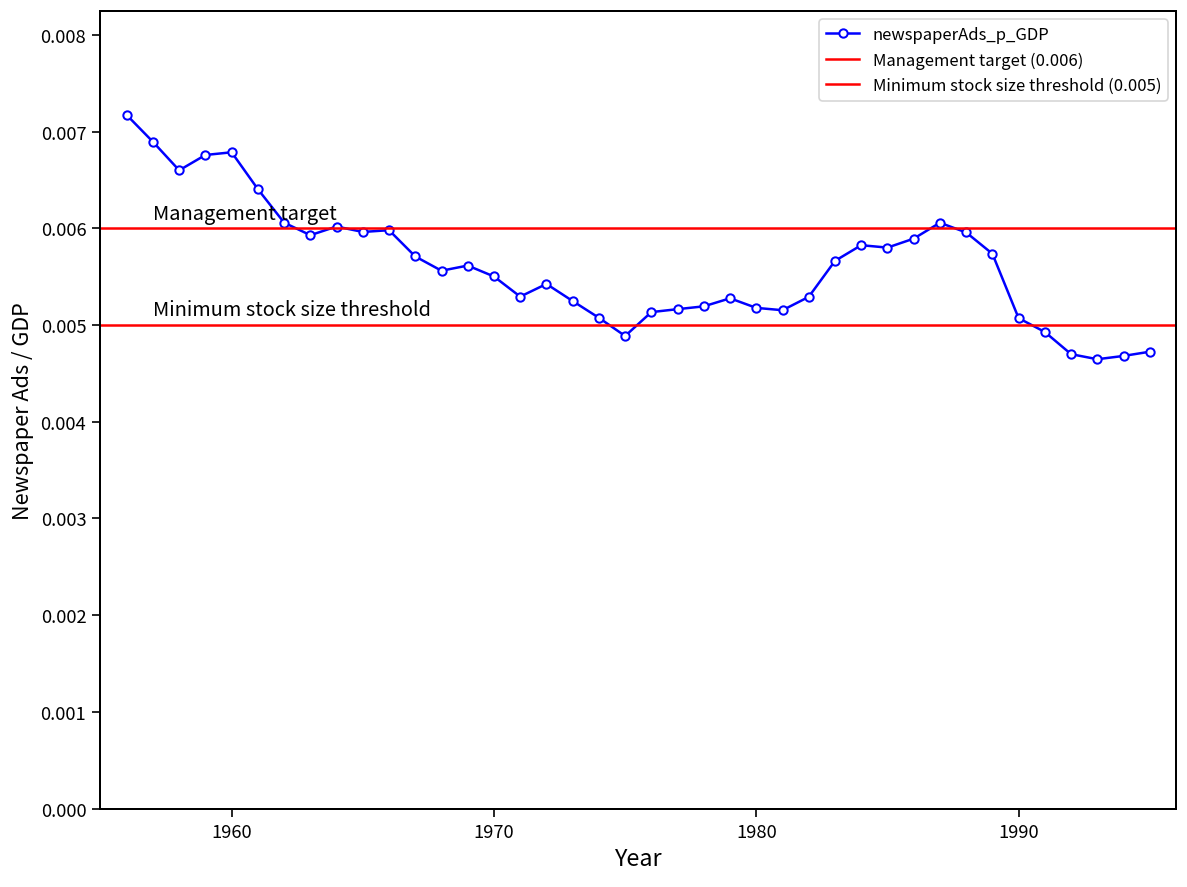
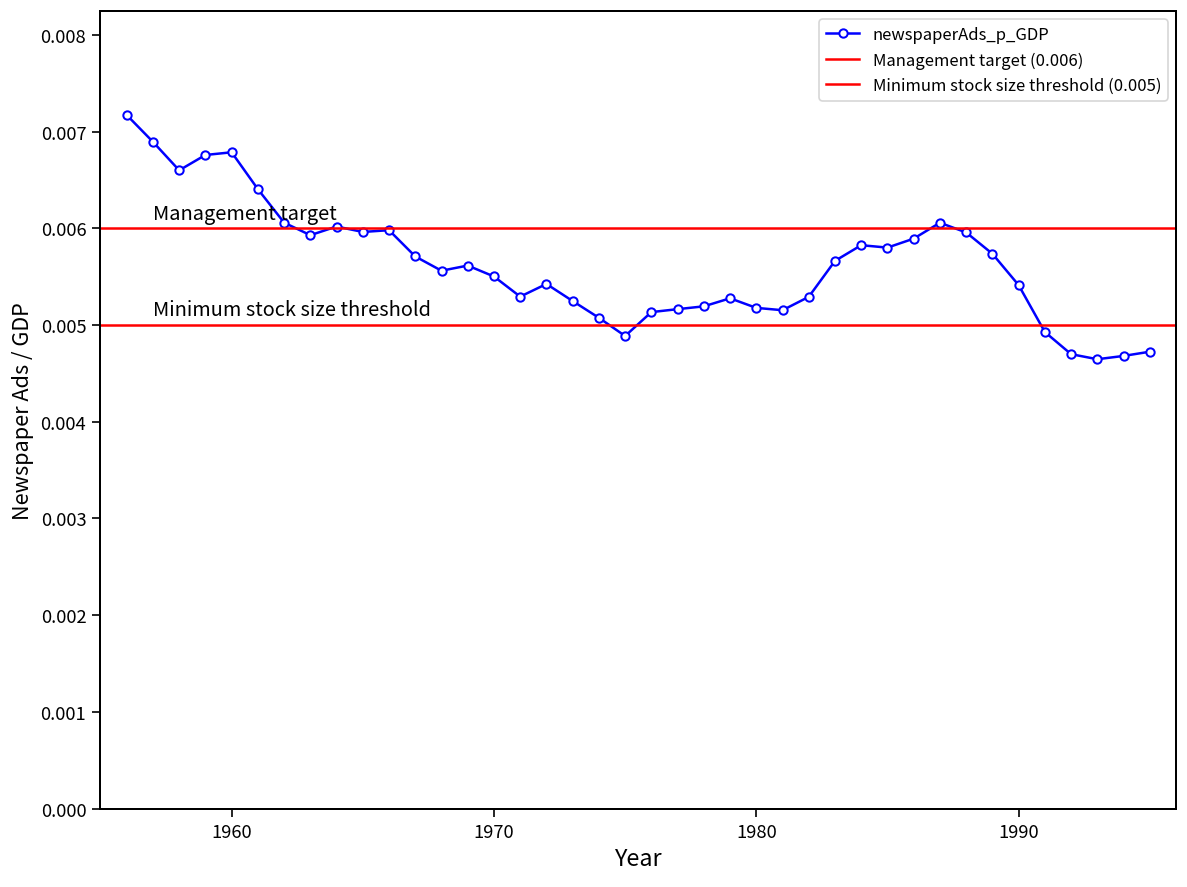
1990: 0.0051 -> 0.0054
